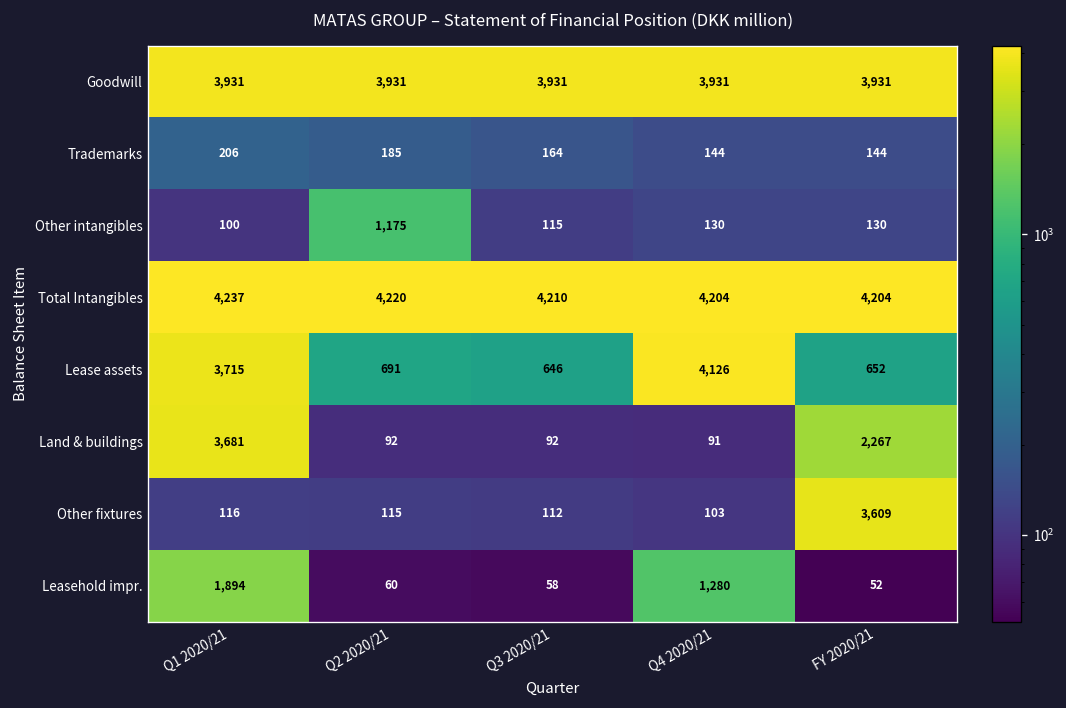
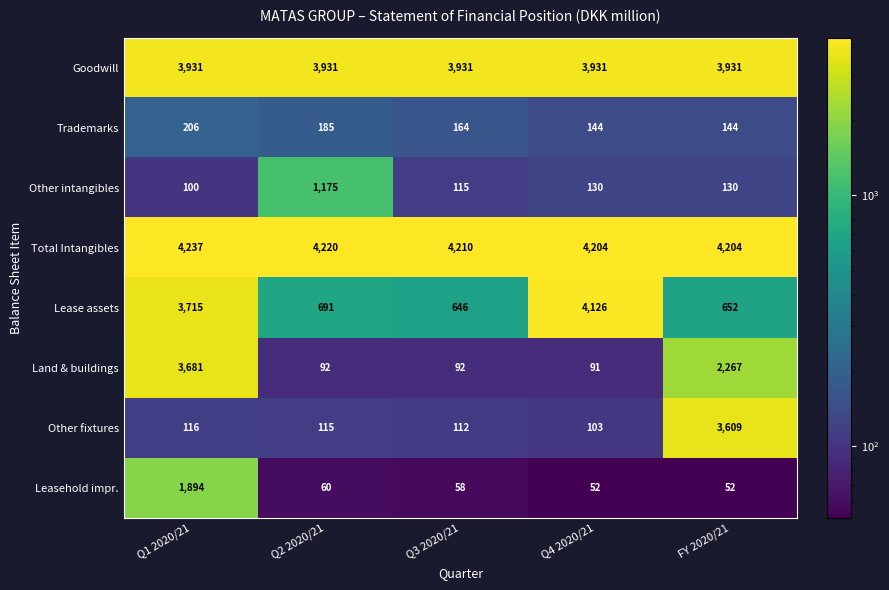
Leasehold impr., Q4 2020/21: 1,280 -> 52
